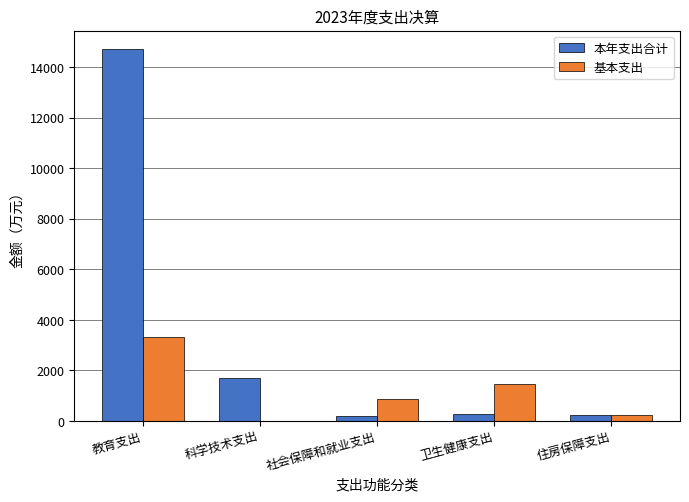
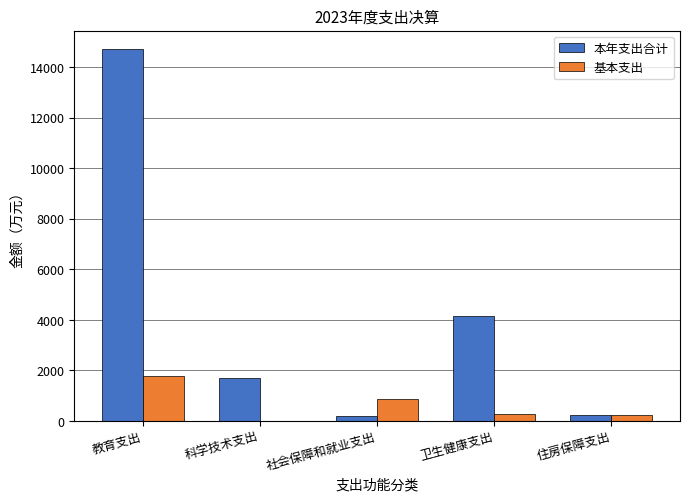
基本支出, 教育支出: 3300 -> 1800
本年支出合计, 卫生健康支出: 300 -> 4200
基本支出, 卫生健康支出: 1500 -> 300
